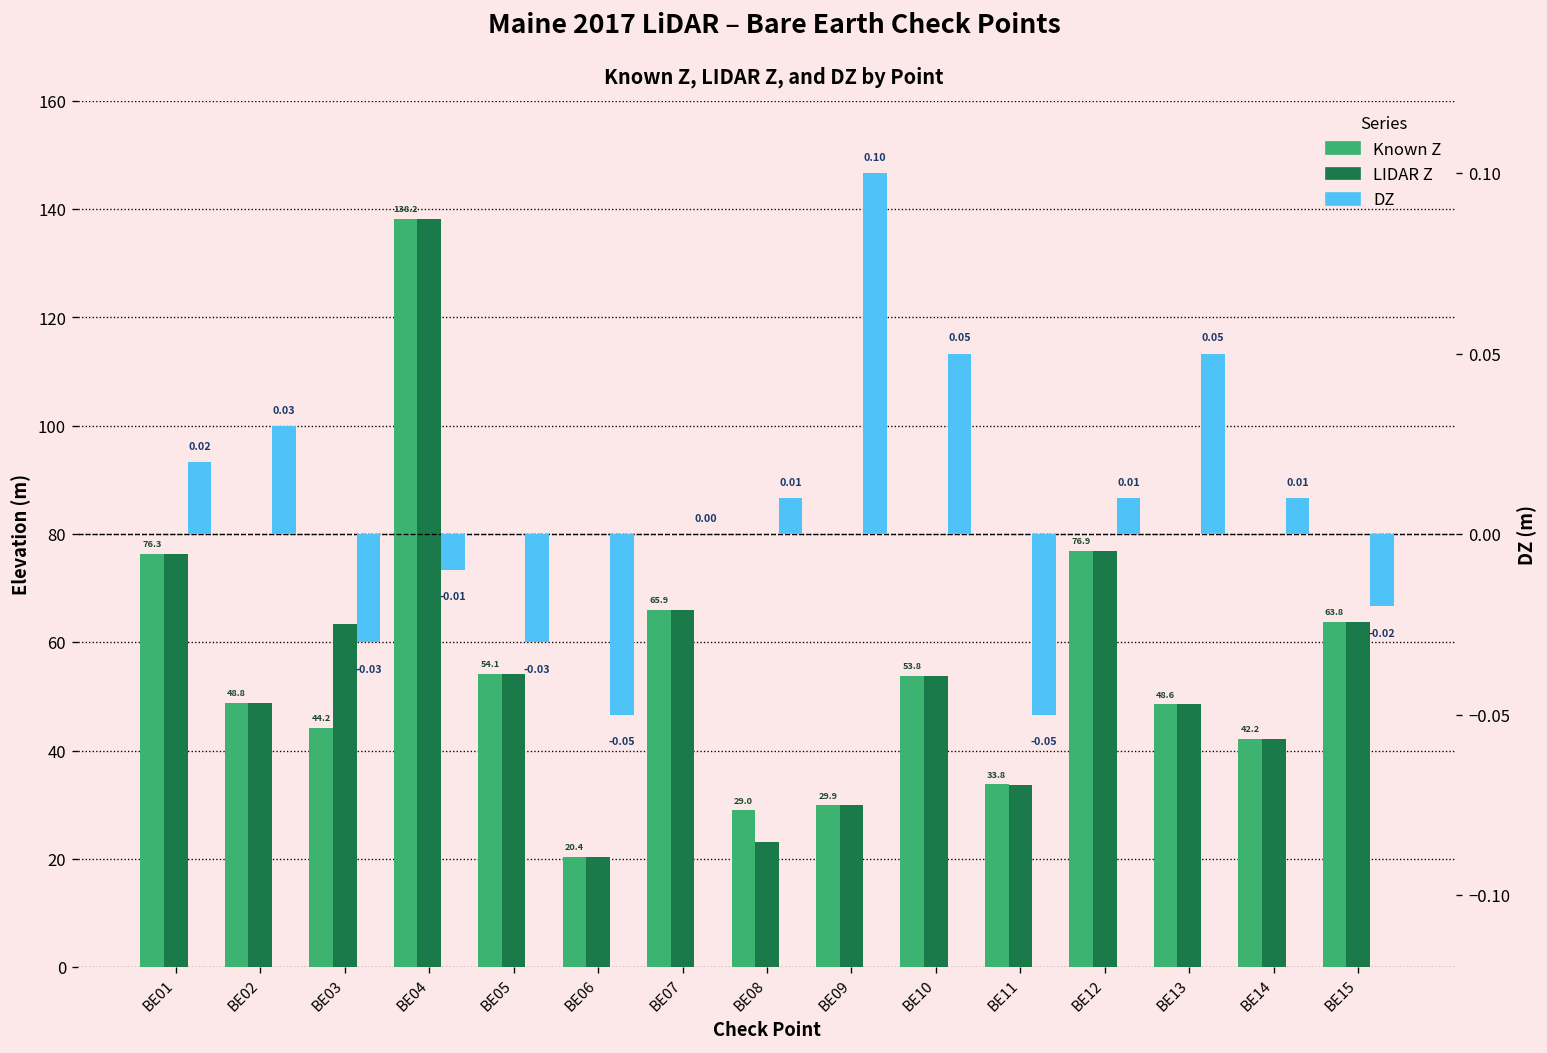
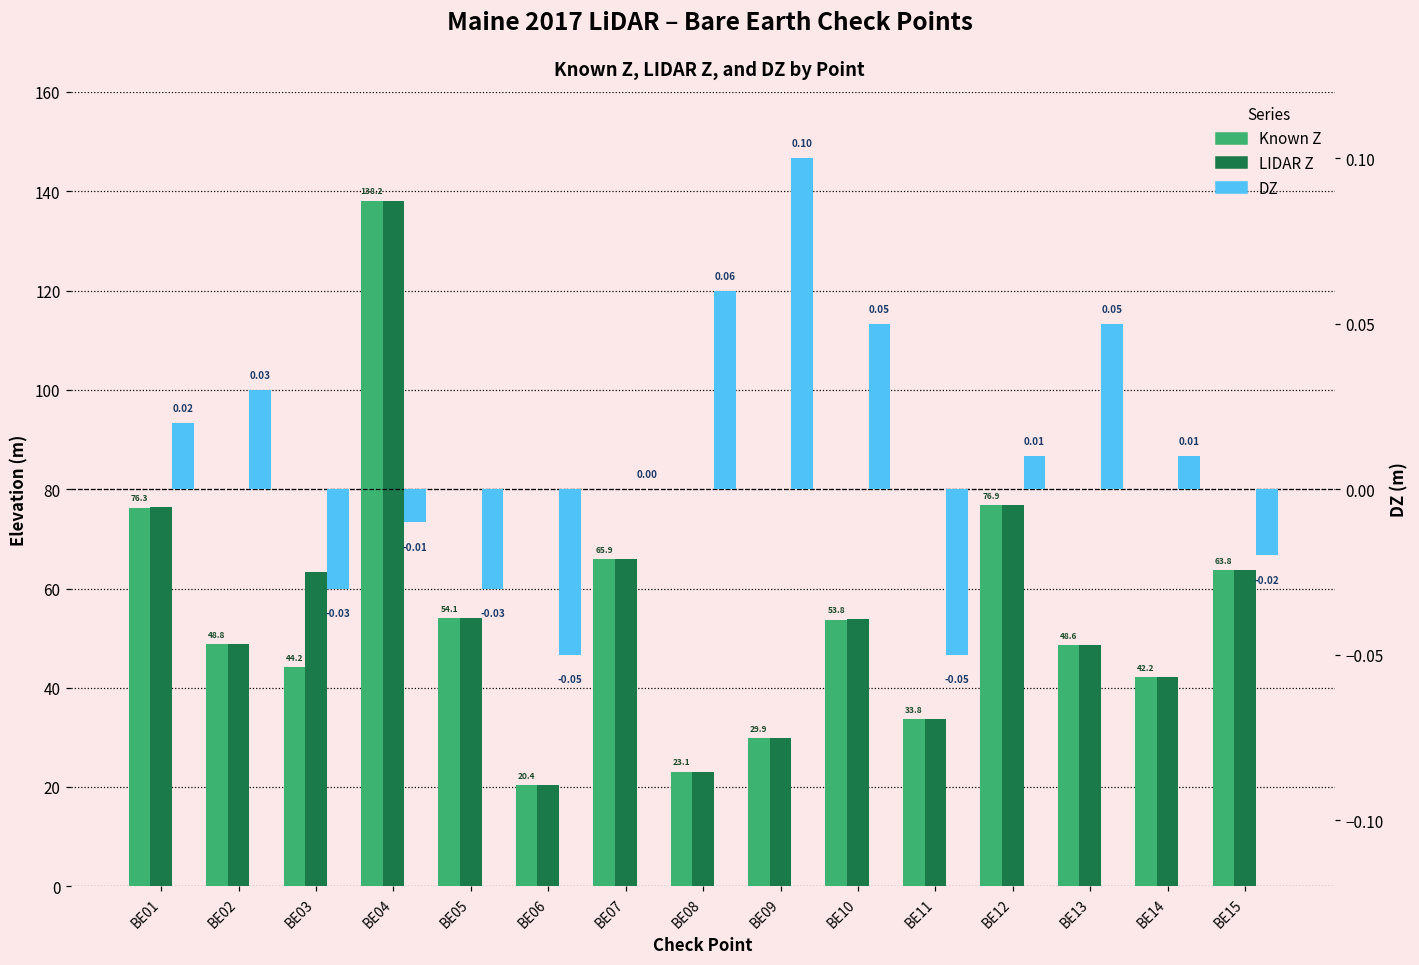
Known Z, BE08: 29.0 -> 23.1
DZ, BE08: 0.01 -> 0.06
